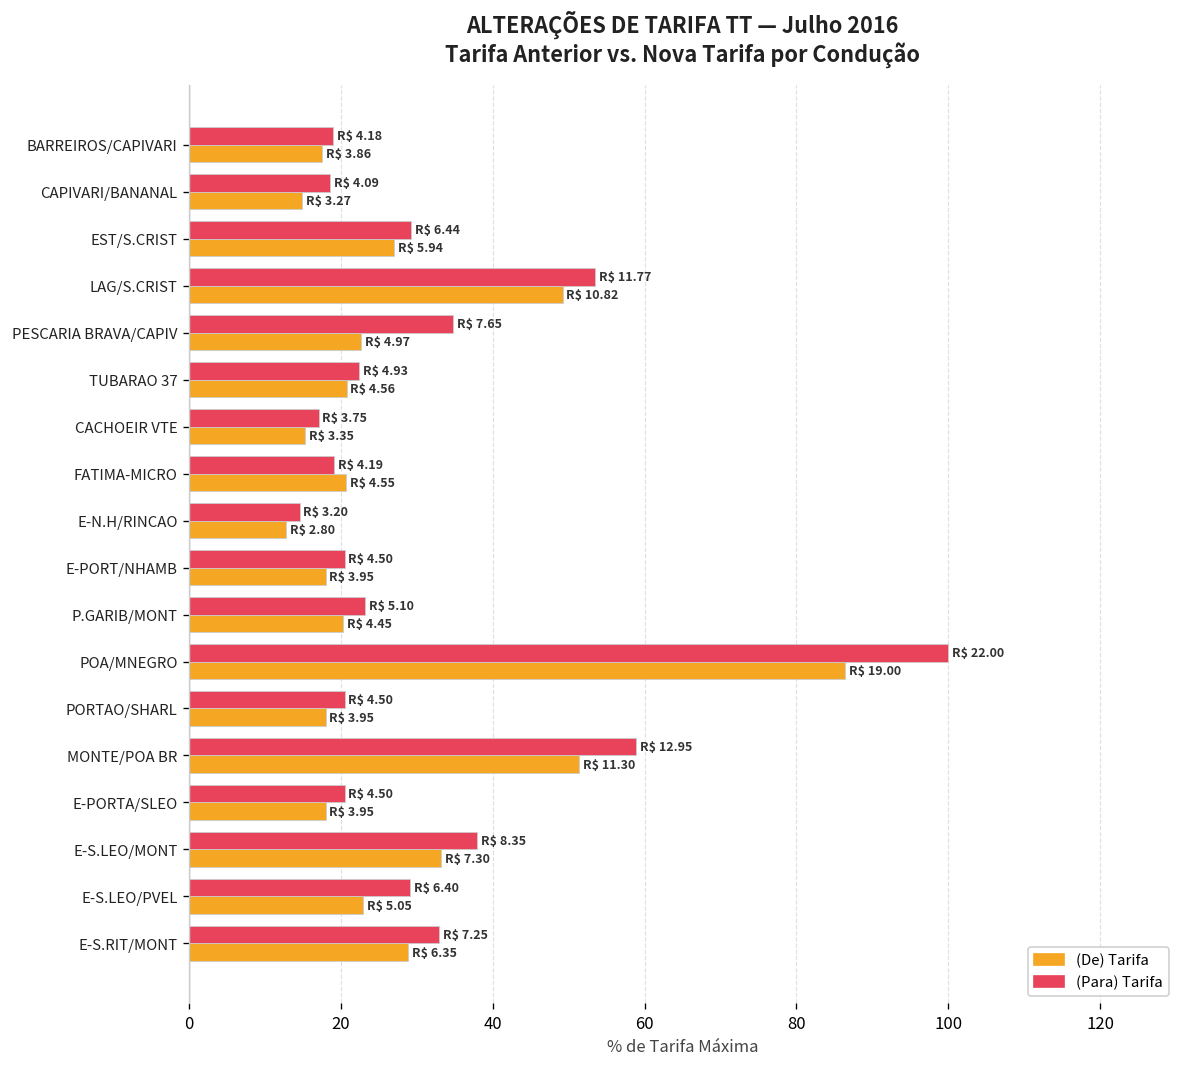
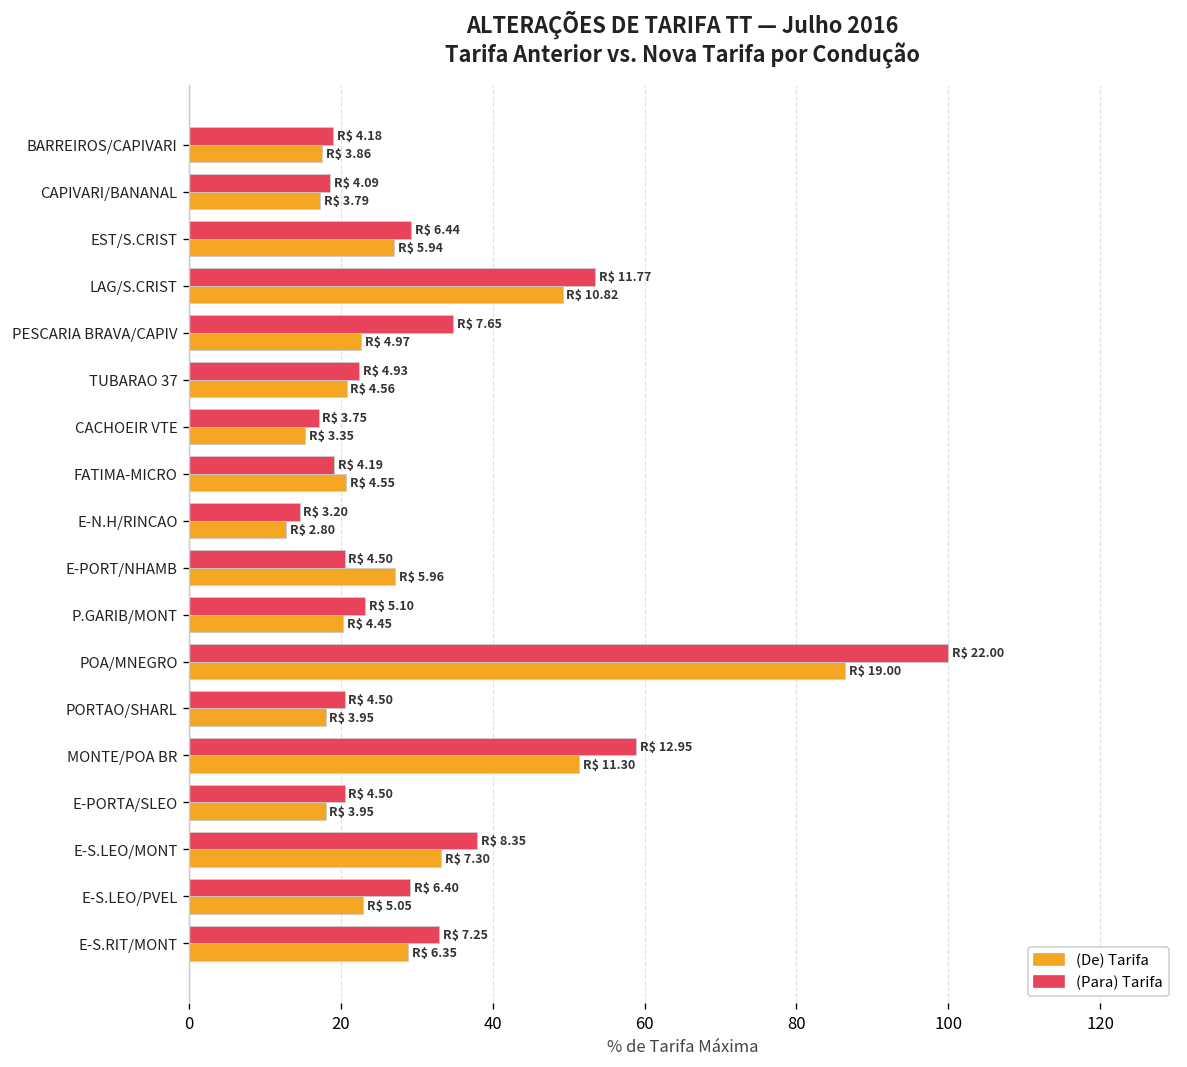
(De) Tarifa, CAPIVARI/BANANAL: 3.27 -> 3.79
(De) Tarifa, E-PORT/NHAMB: 3.95 -> 5.96
